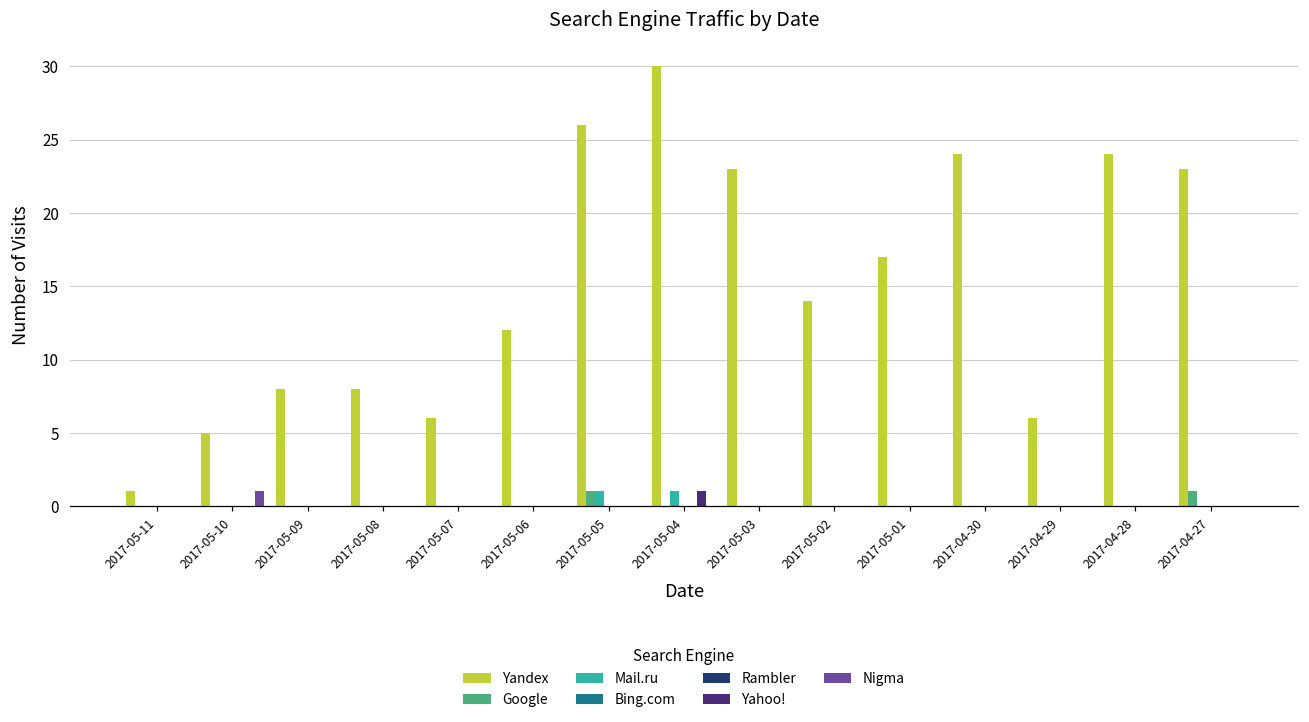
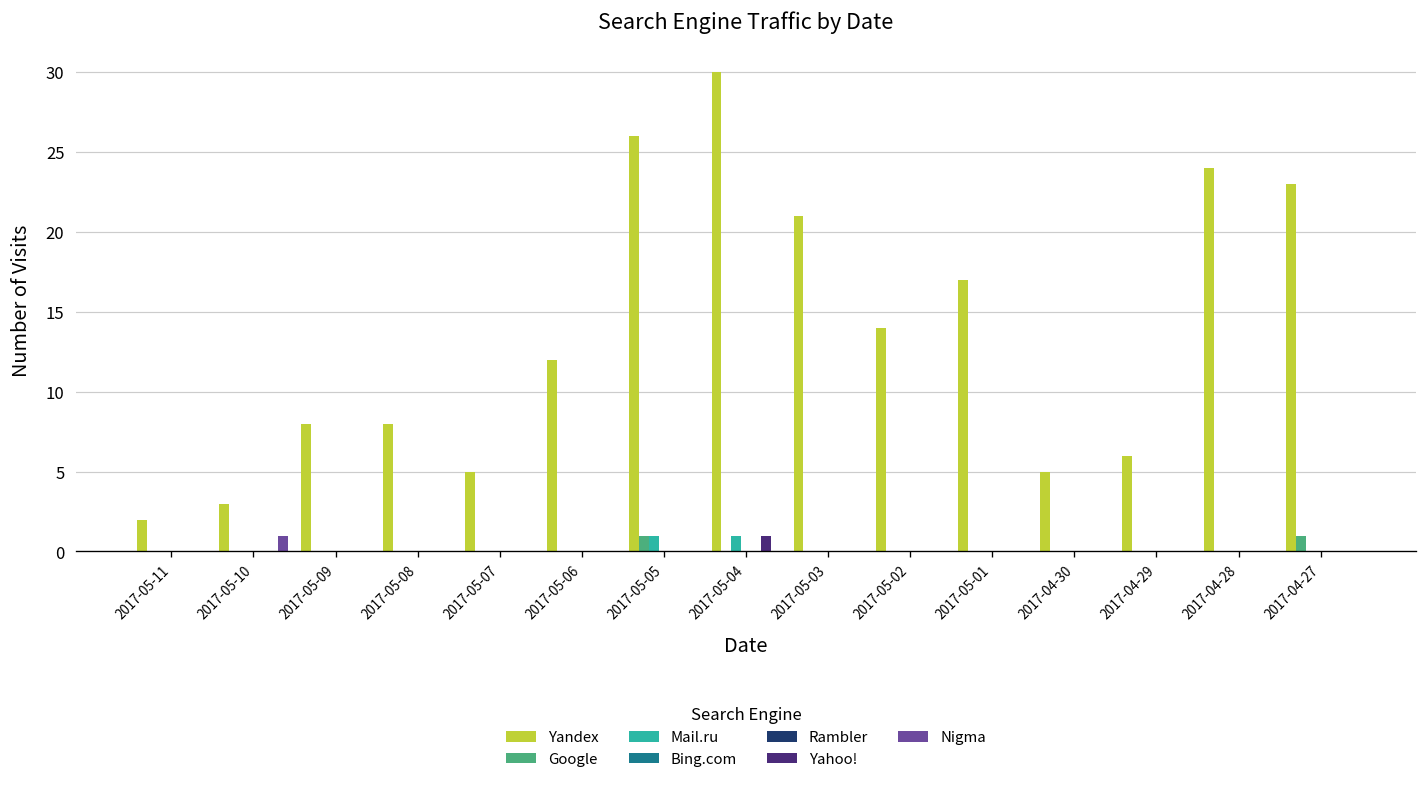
Yandex, 2017-05-11: 1 -> 2
Yandex, 2017-05-10: 5 -> 3
Yandex, 2017-05-07: 6 -> 5
Yandex, 2017-05-03: 23 -> 21
Yandex, 2017-04-30: 24 -> 5
